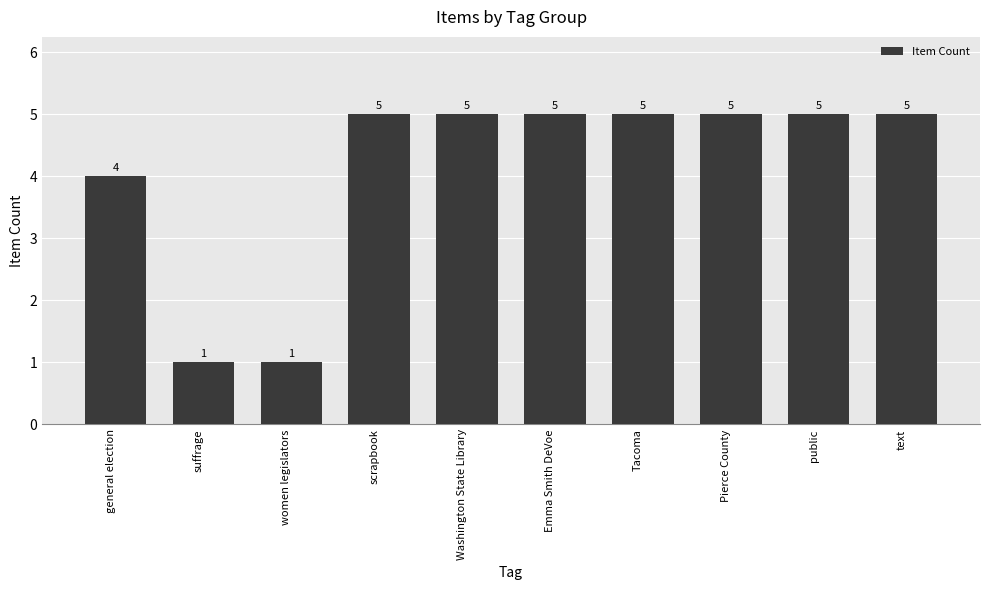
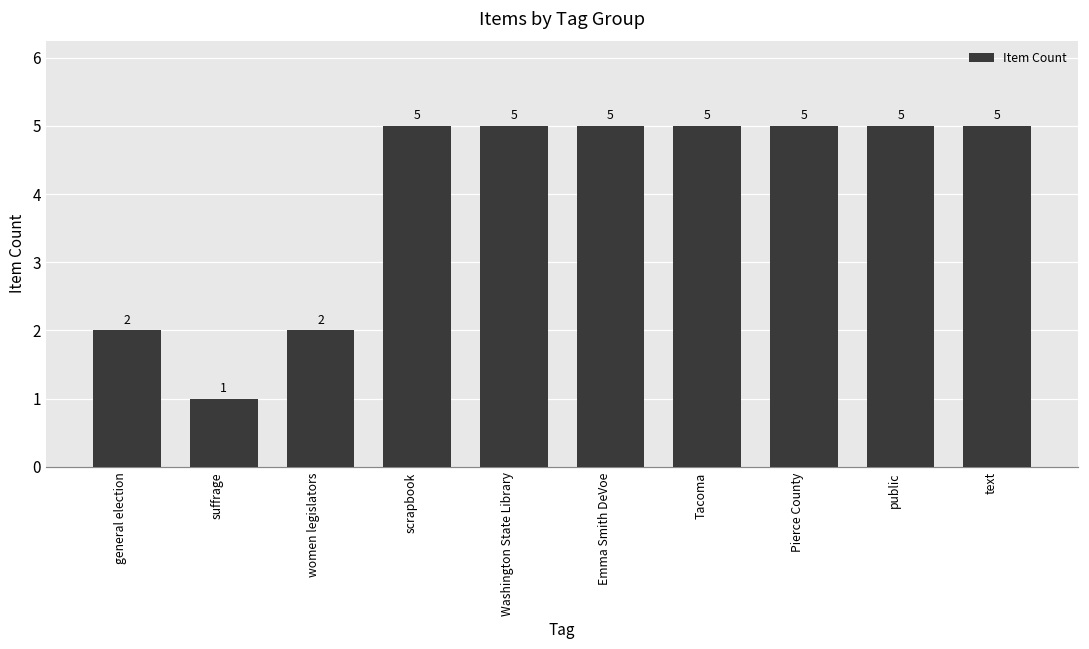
general election: 4 -> 2
women legislators: 1 -> 2
